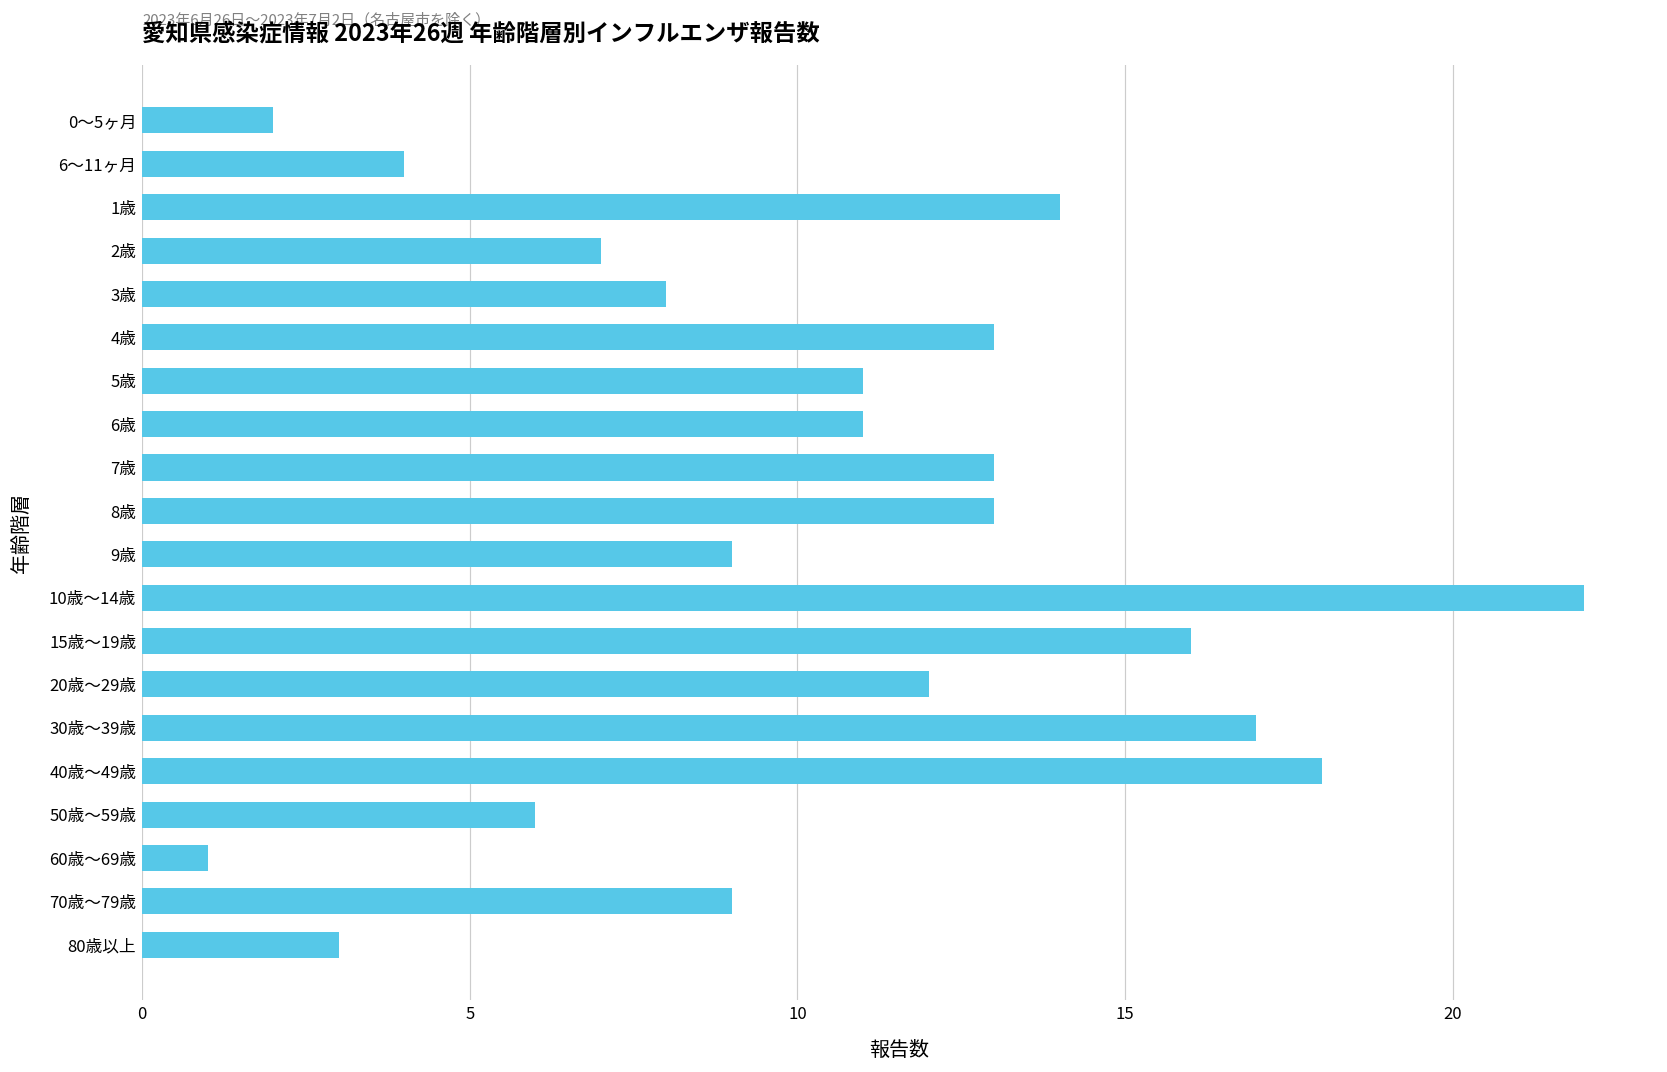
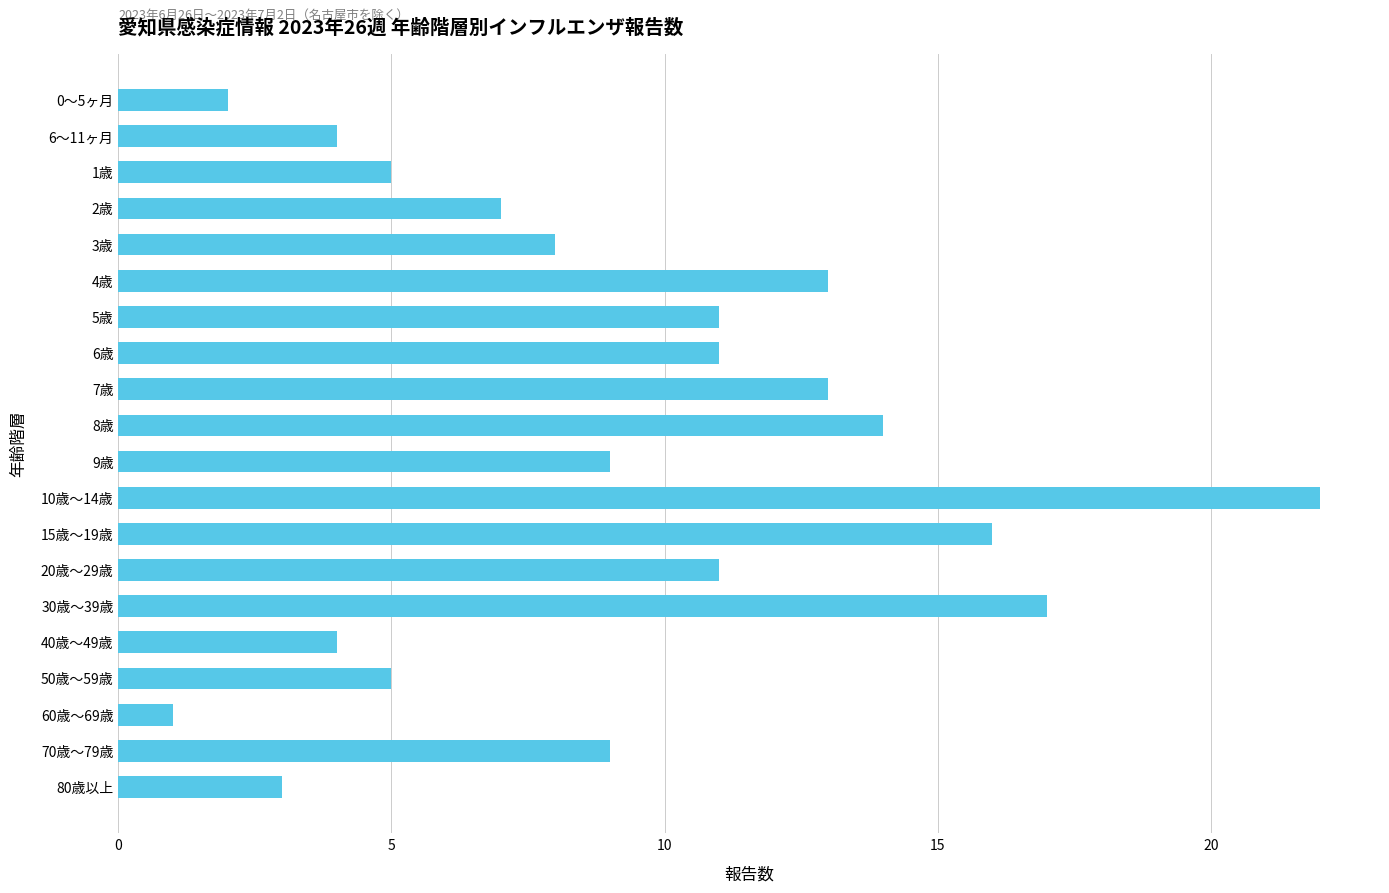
1歳: 14 -> 5
8歳: 13 -> 14
20歳～29歳: 12 -> 11
40歳～49歳: 18 -> 4
50歳～59歳: 6 -> 5
